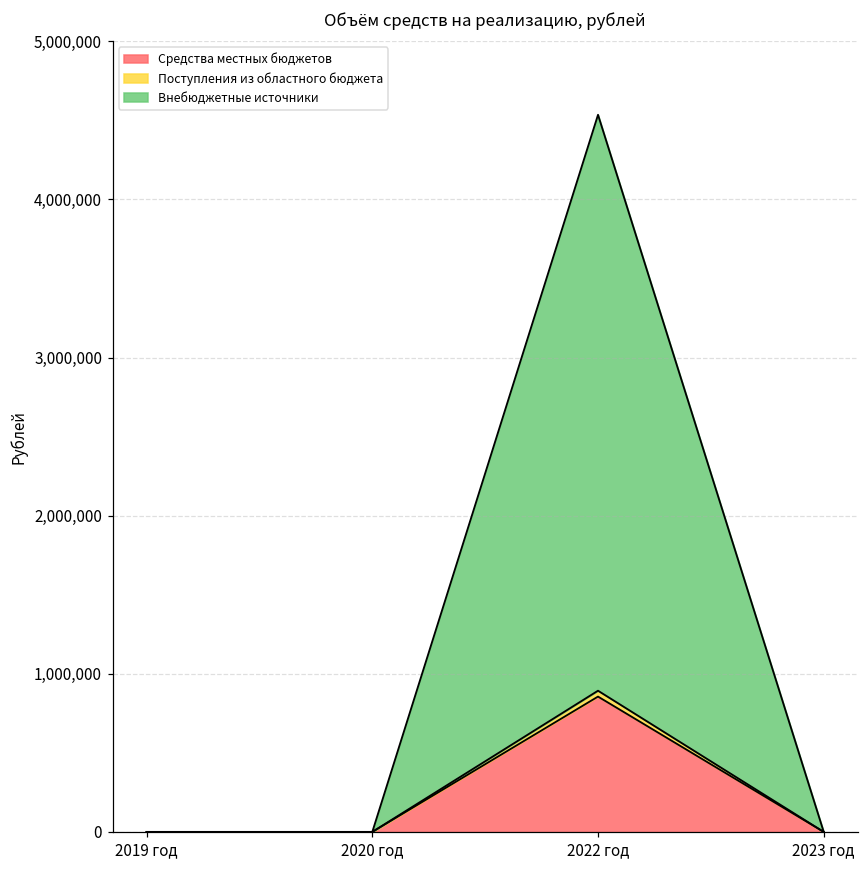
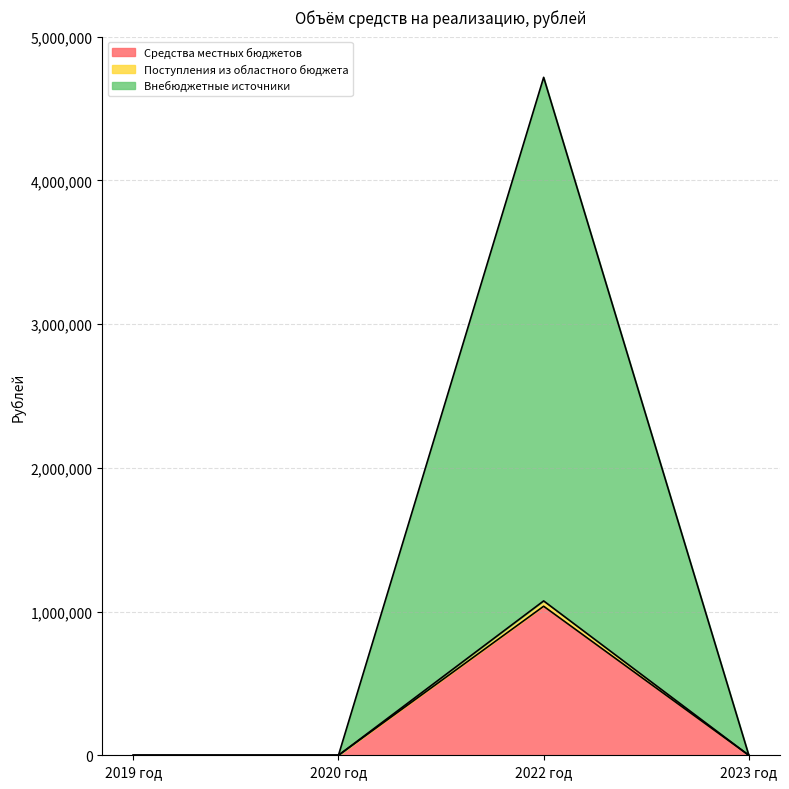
Средства местных бюджетов, 2022 год: 860,000 -> 1,040,000
